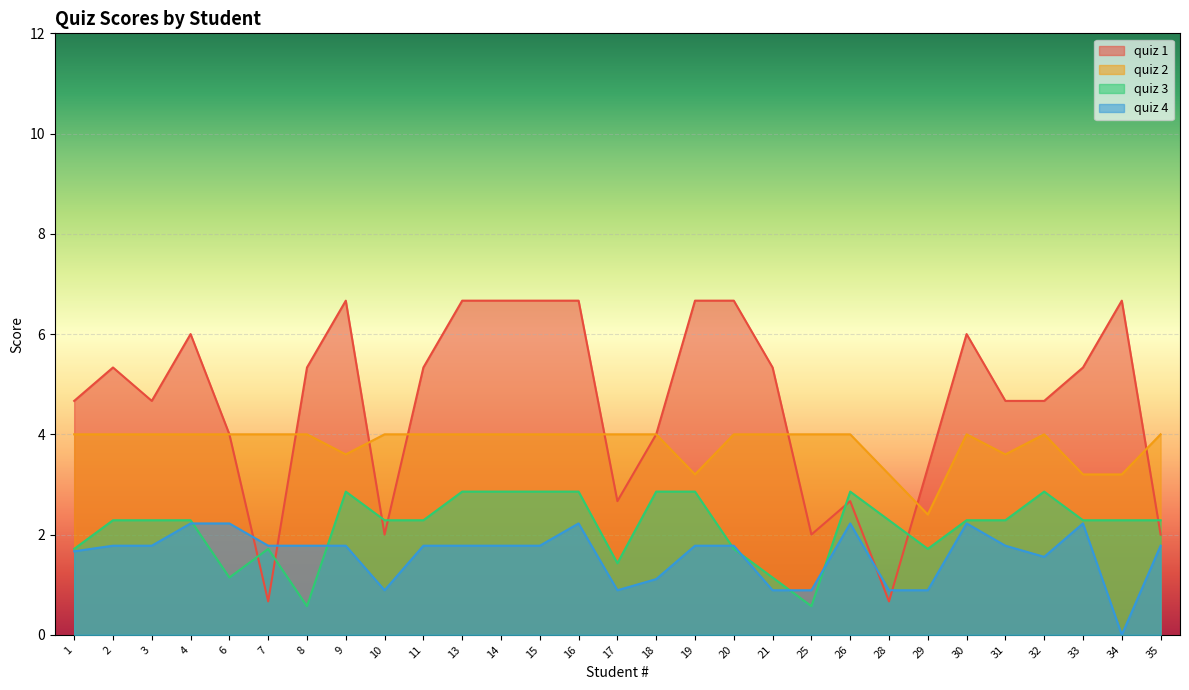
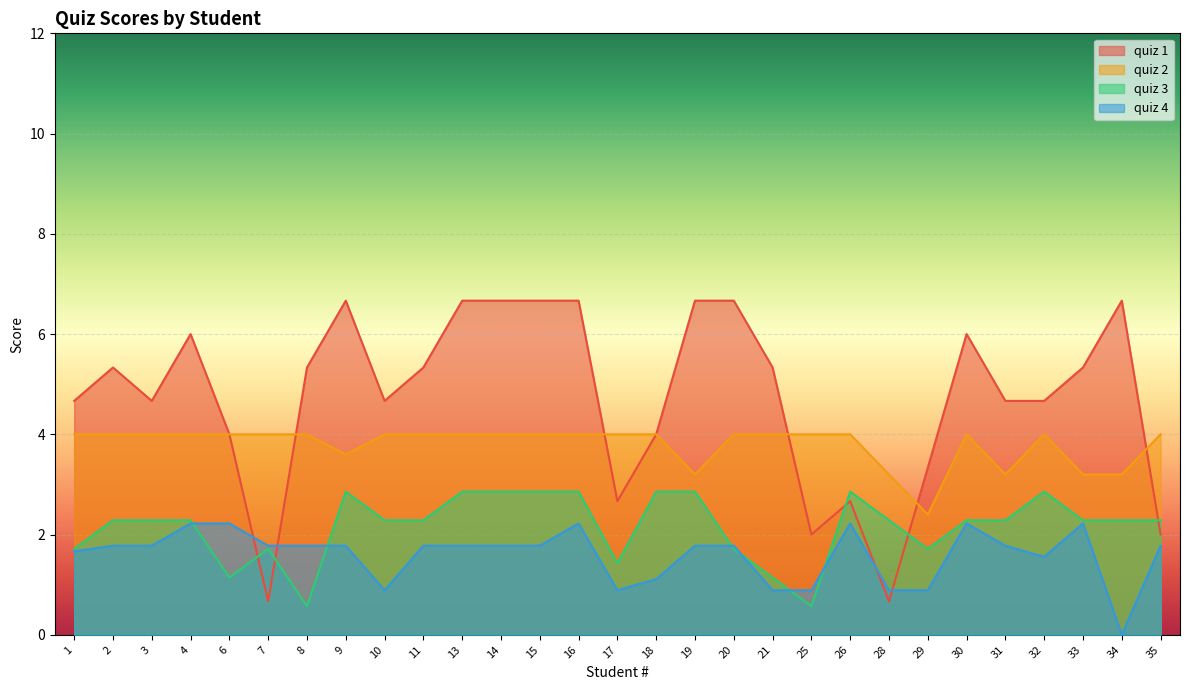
quiz 1, 10: 2.0 -> 4.7
quiz 2, 31: 3.6 -> 3.2
